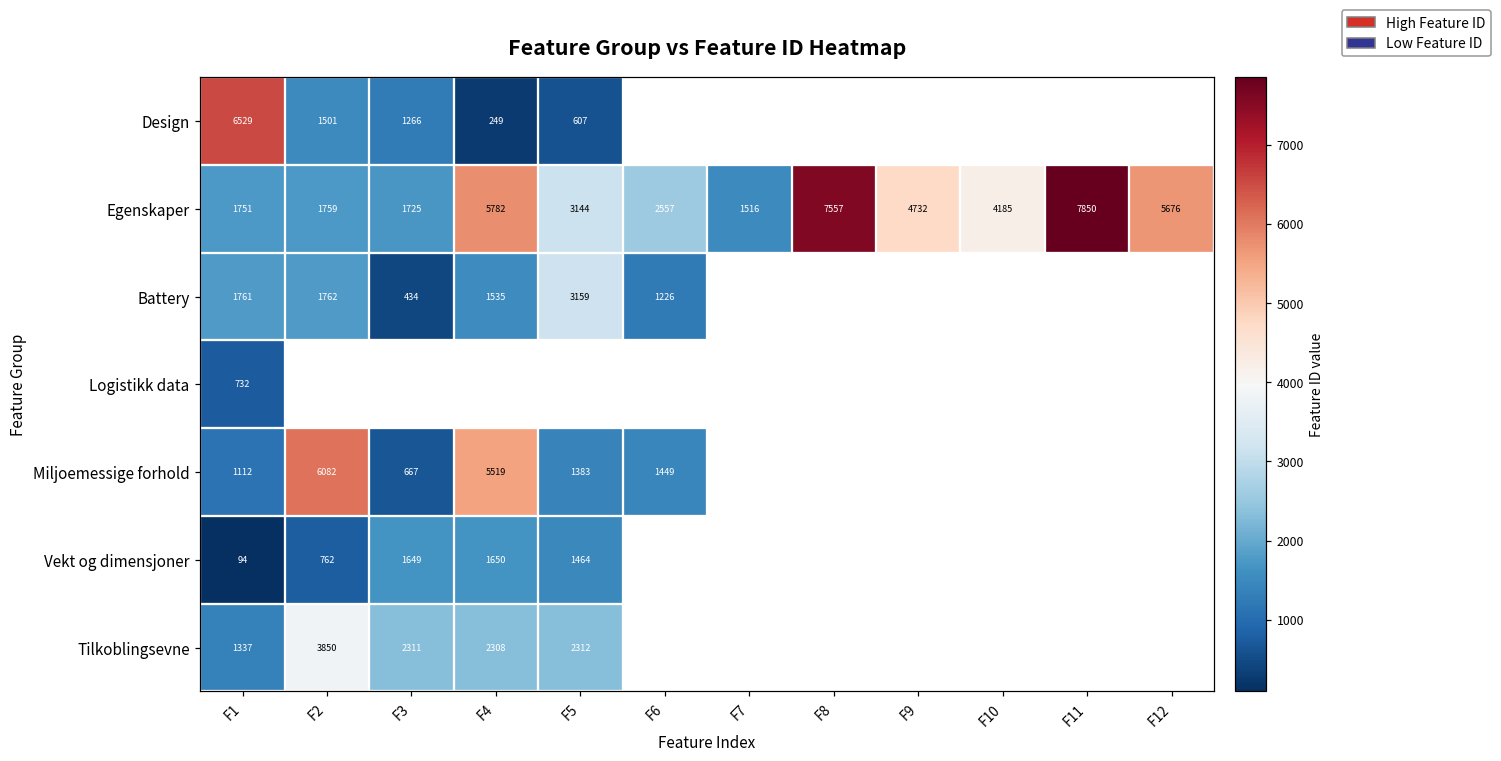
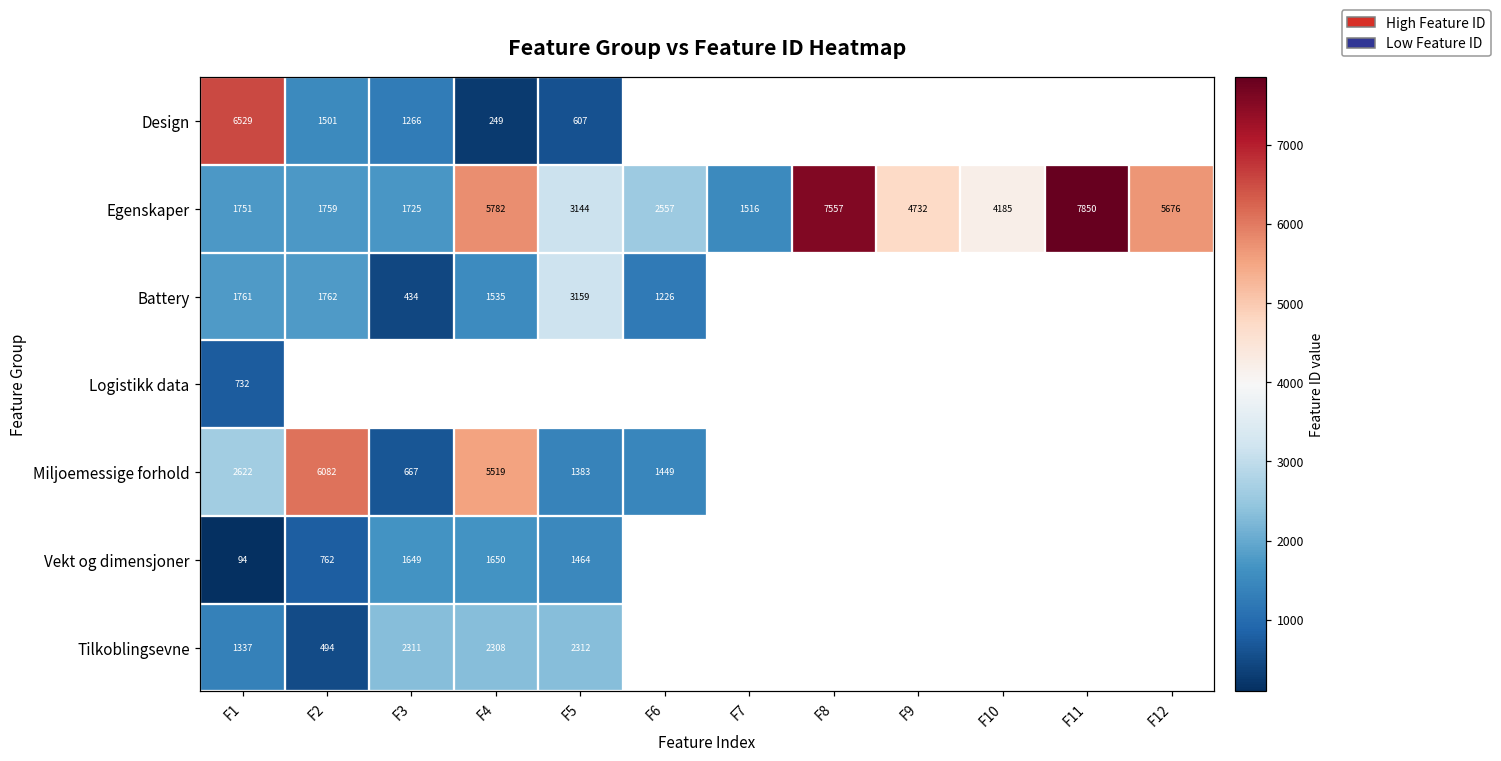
Miljoemessige forhold, F1: 1112 -> 2622
Tilkoblingsevne, F2: 3850 -> 494
